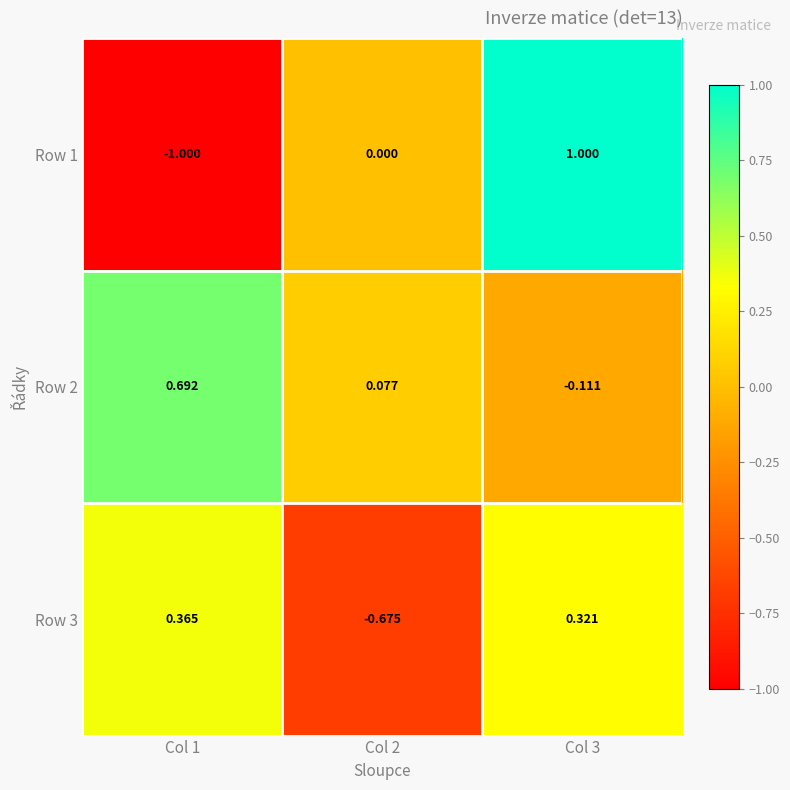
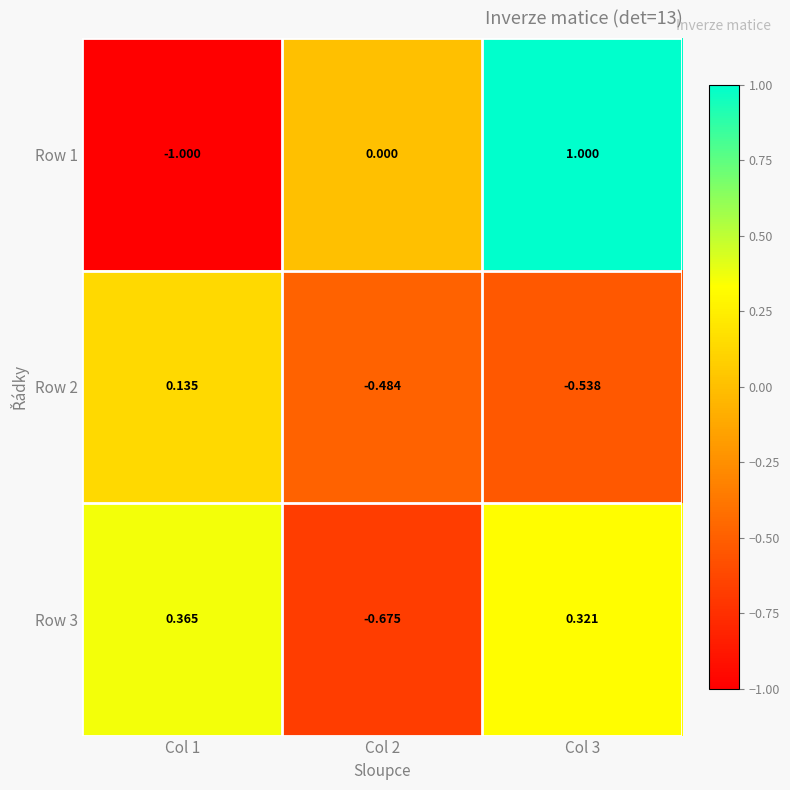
Row 2, Col 1: 0.692 -> 0.135
Row 2, Col 2: 0.077 -> -0.484
Row 2, Col 3: -0.111 -> -0.538
